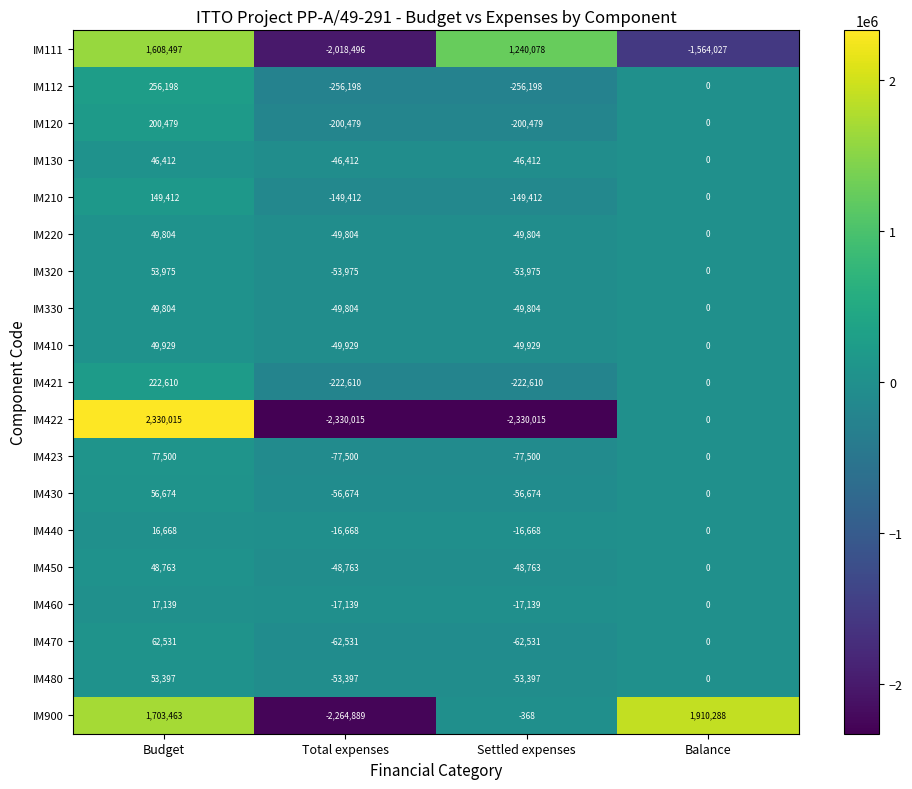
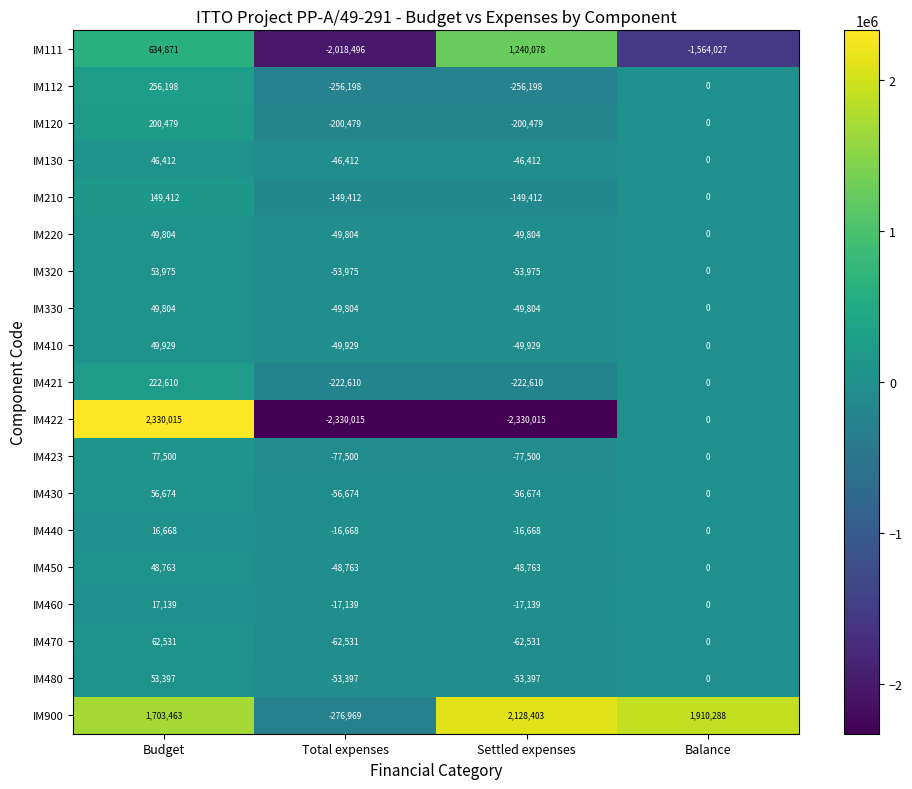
IM111, Budget: 1,608,497 -> 634,871
IM900, Total expenses: -2,264,889 -> -276,969
IM900, Settled expenses: -368 -> 2,128,403
